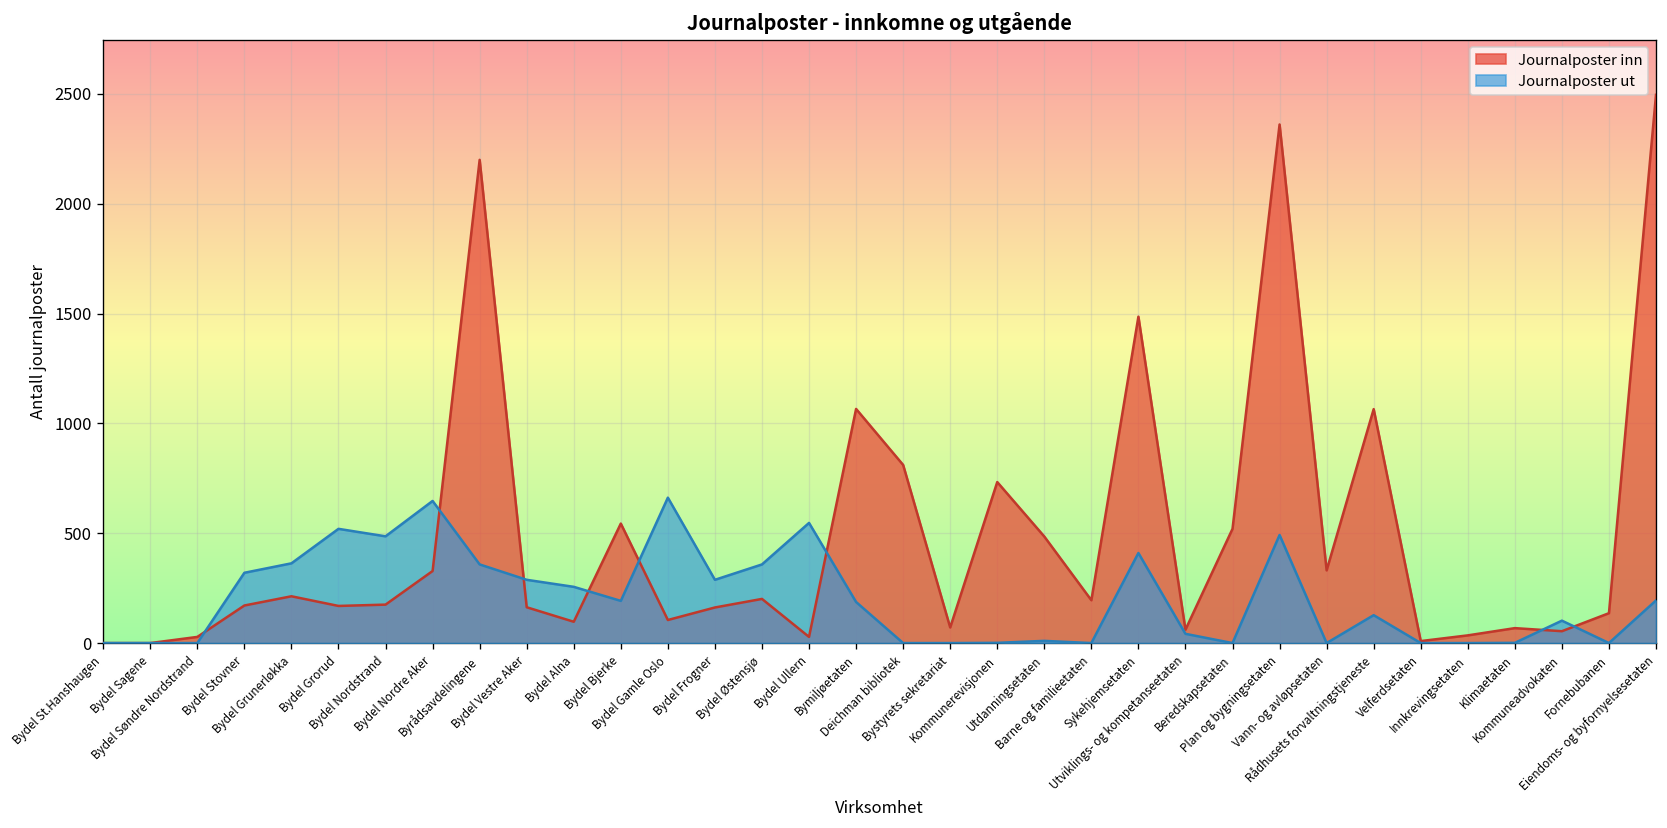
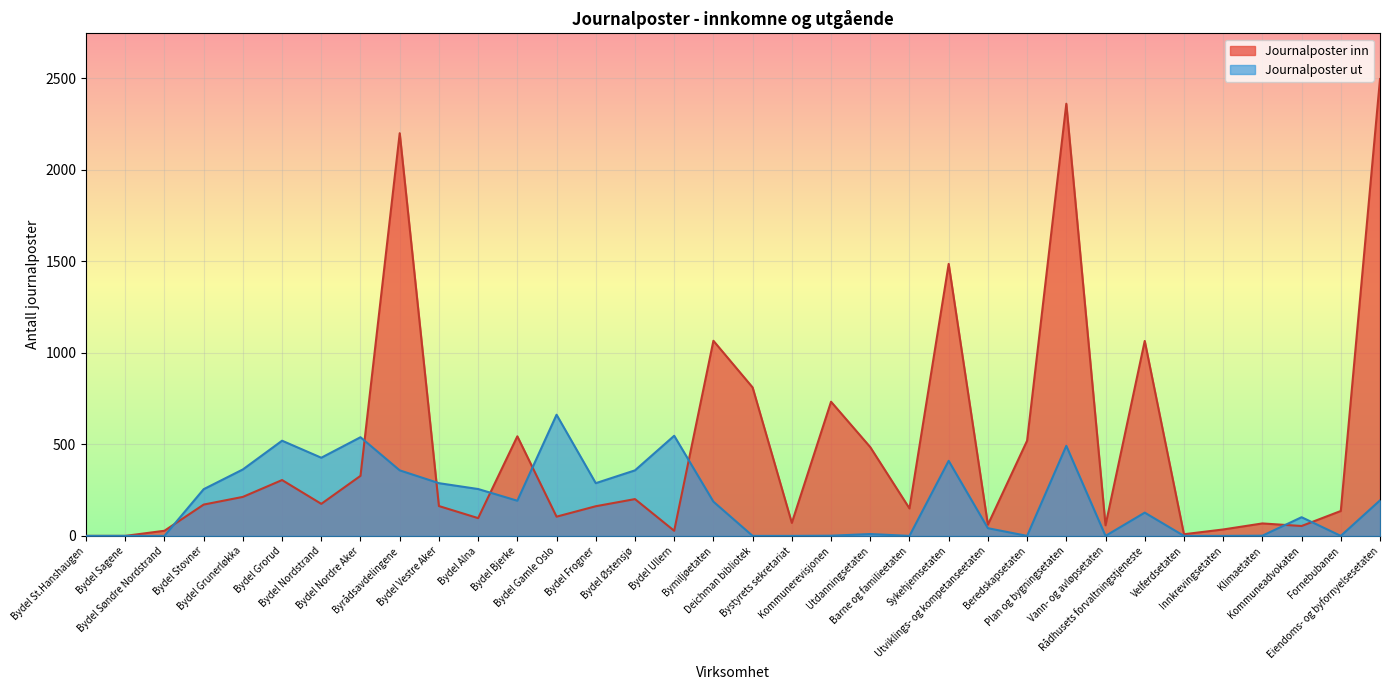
Journalposter ut, Bydel Stovner: 320 -> 260
Journalposter inn, Bydel Grorud: 170 -> 310
Journalposter ut, Bydel Nordstrand: 490 -> 430
Journalposter ut, Bydel Nordre Aker: 650 -> 540
Journalposter inn, Barne og familieetaten: 200 -> 150
Journalposter inn, Vann- og avløpsetaten: 330 -> 60
